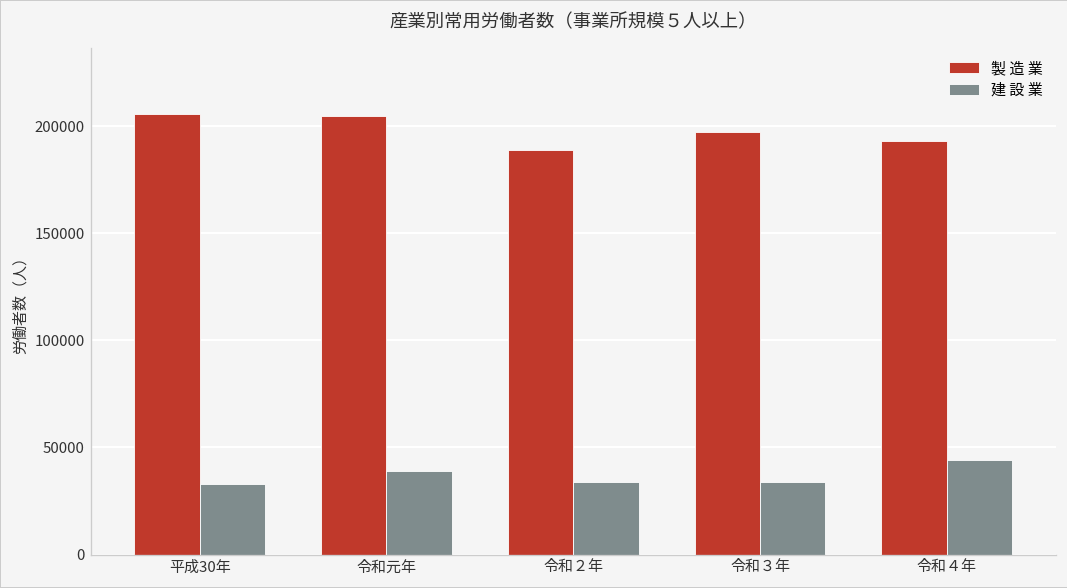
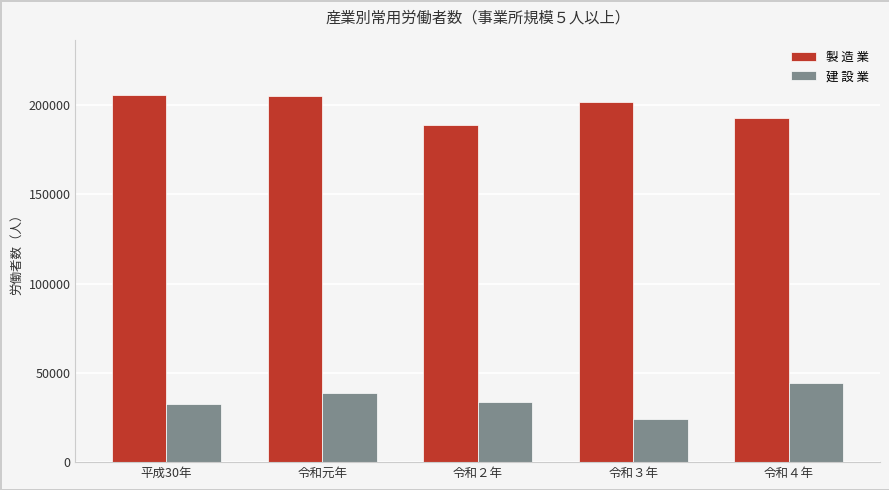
製 造 業, 令和３年: 197000 -> 202000
建 設 業, 令和３年: 34000 -> 24000
